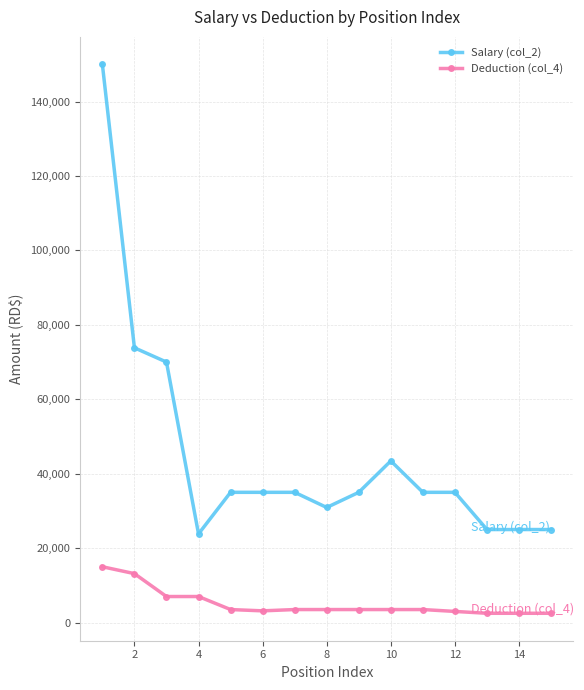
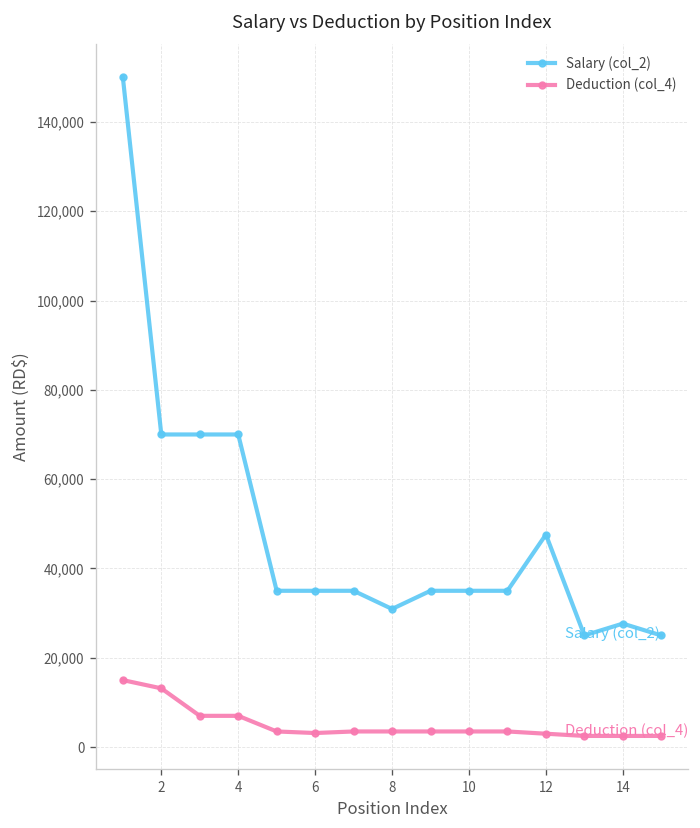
Salary (col_2), 2: 74,000 -> 70,000
Salary (col_2), 4: 24,000 -> 70,000
Salary (col_2), 10: 43,000 -> 35,000
Salary (col_2), 12: 35,000 -> 48,000
Salary (col_2), 14: 25,000 -> 28,000
